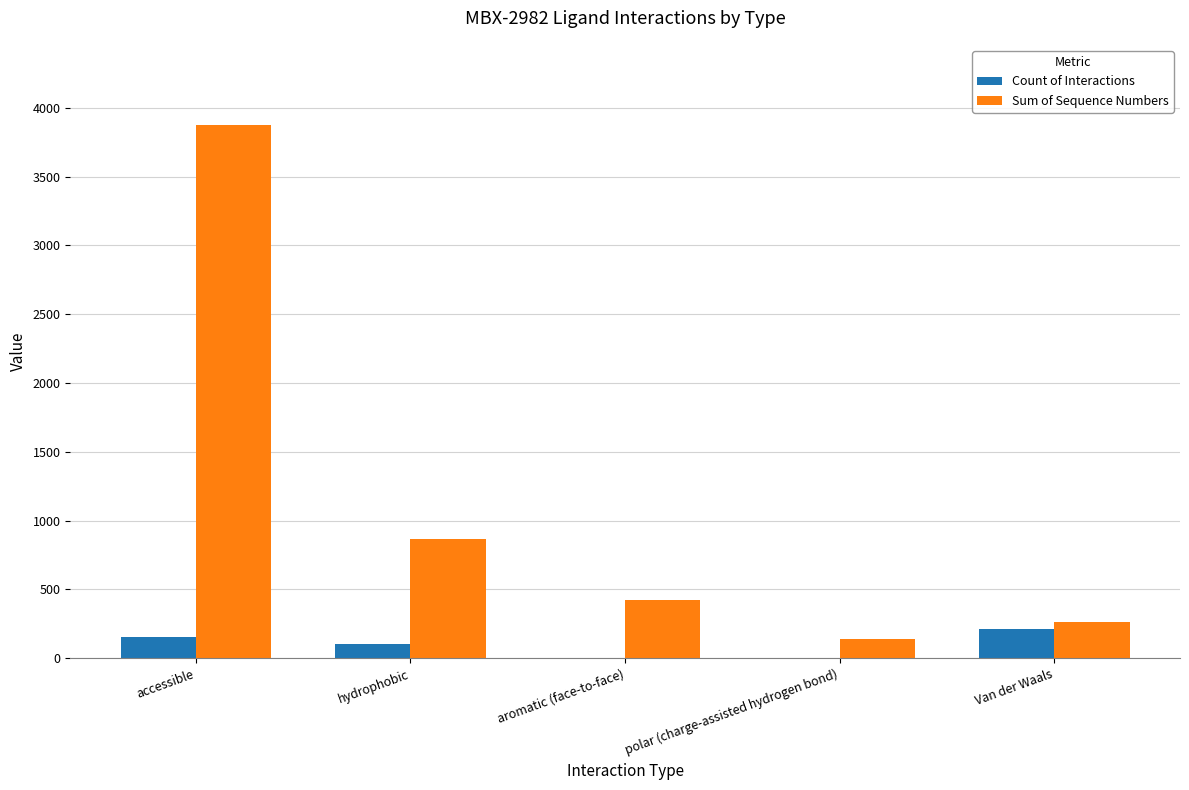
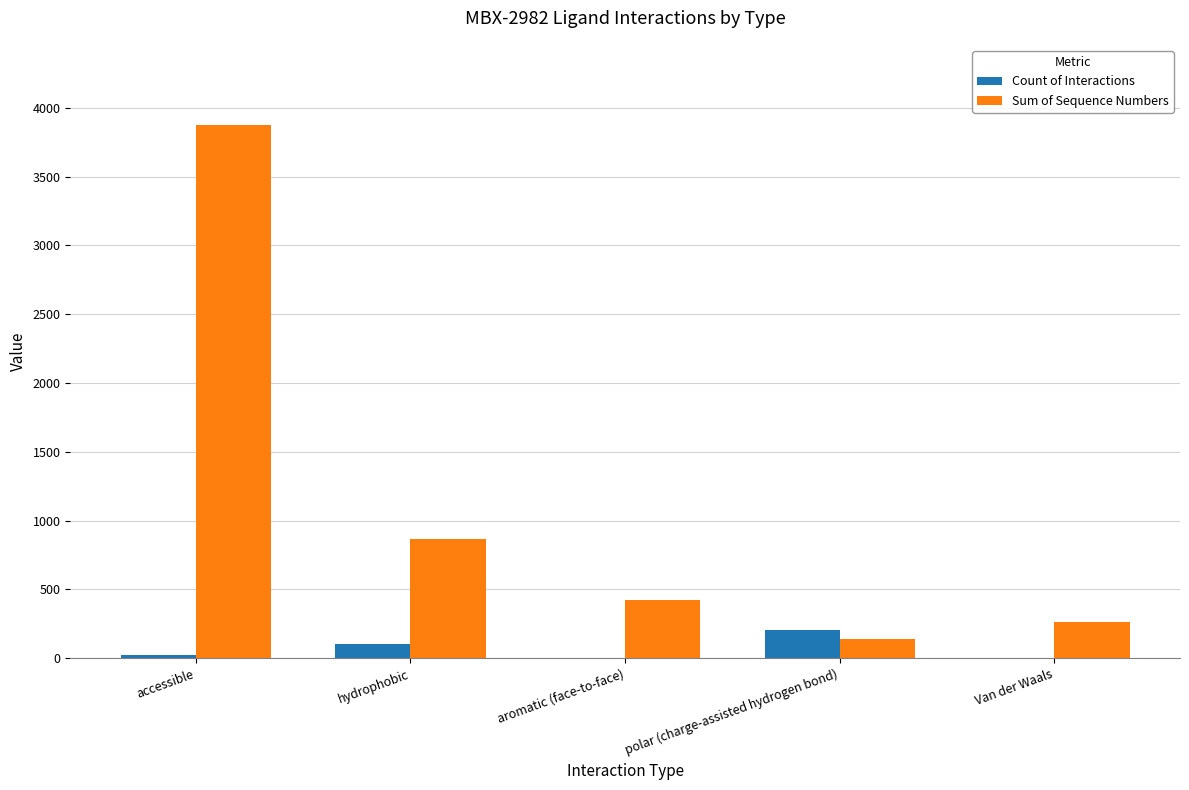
Count of Interactions, accessible: 150 -> 30
Count of Interactions, polar (charge-assisted hydrogen bond): 0 -> 200
Count of Interactions, Van der Waals: 220 -> 0
